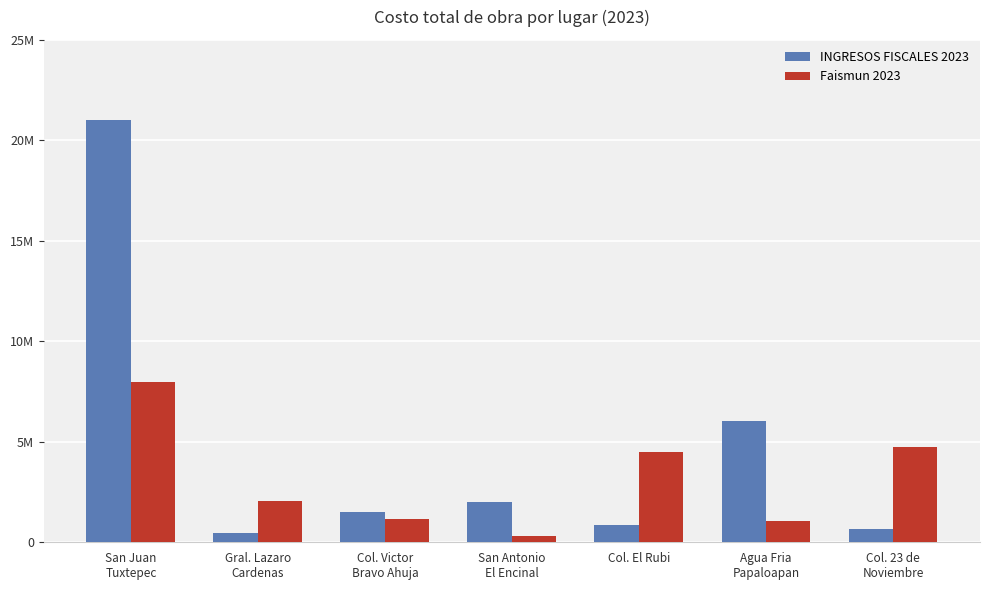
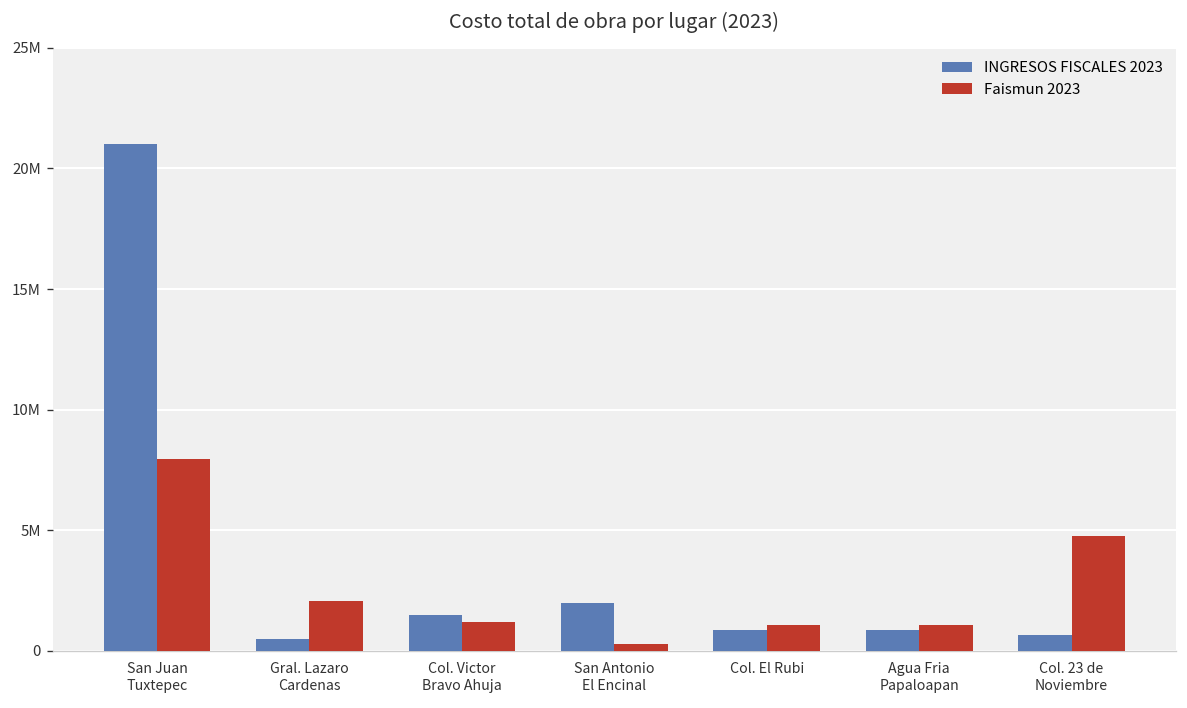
Faismun 2023, Col. El Rubi: 4500000 -> 1100000
INGRESOS FISCALES 2023, Agua Fria Papaloapan: 6000000 -> 800000
